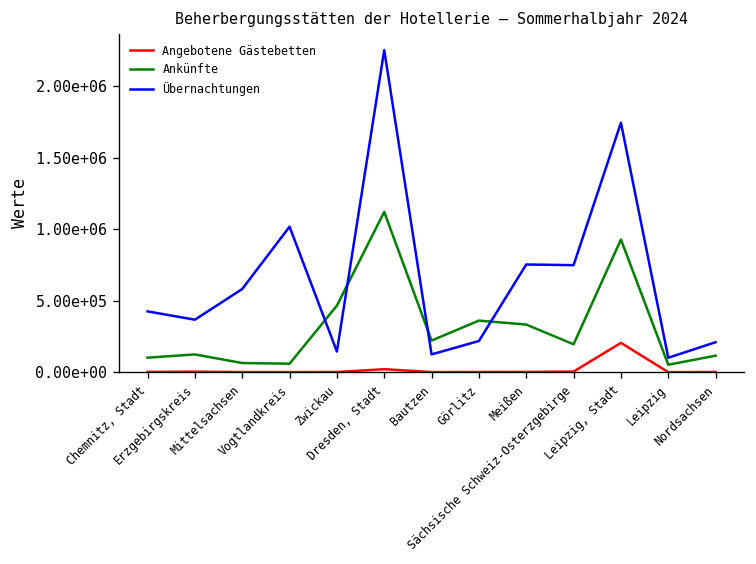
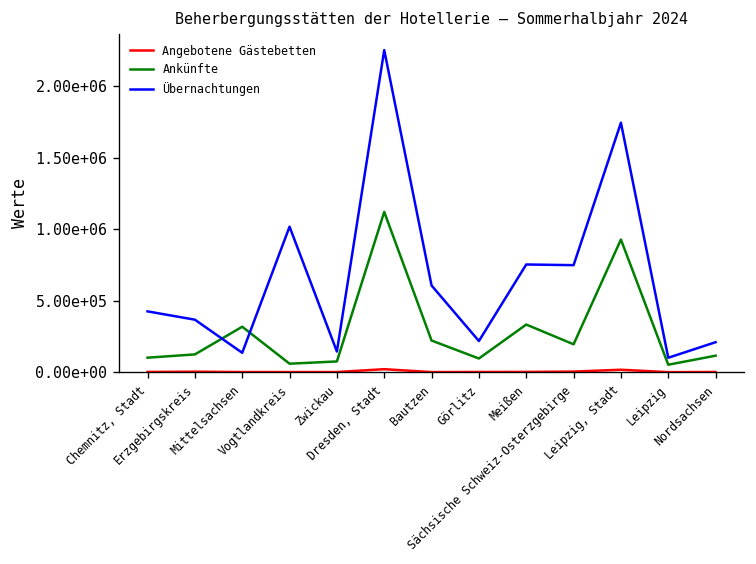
Ankünfte, Mittelsachsen: 70000 -> 320000
Übernachtungen, Mittelsachsen: 580000 -> 140000
Ankünfte, Zwickau: 470000 -> 80000
Übernachtungen, Bautzen: 130000 -> 610000
Ankünfte, Görlitz: 360000 -> 100000
Angebotene Gästebetten, Leipzig, Stadt: 210000 -> 20000
